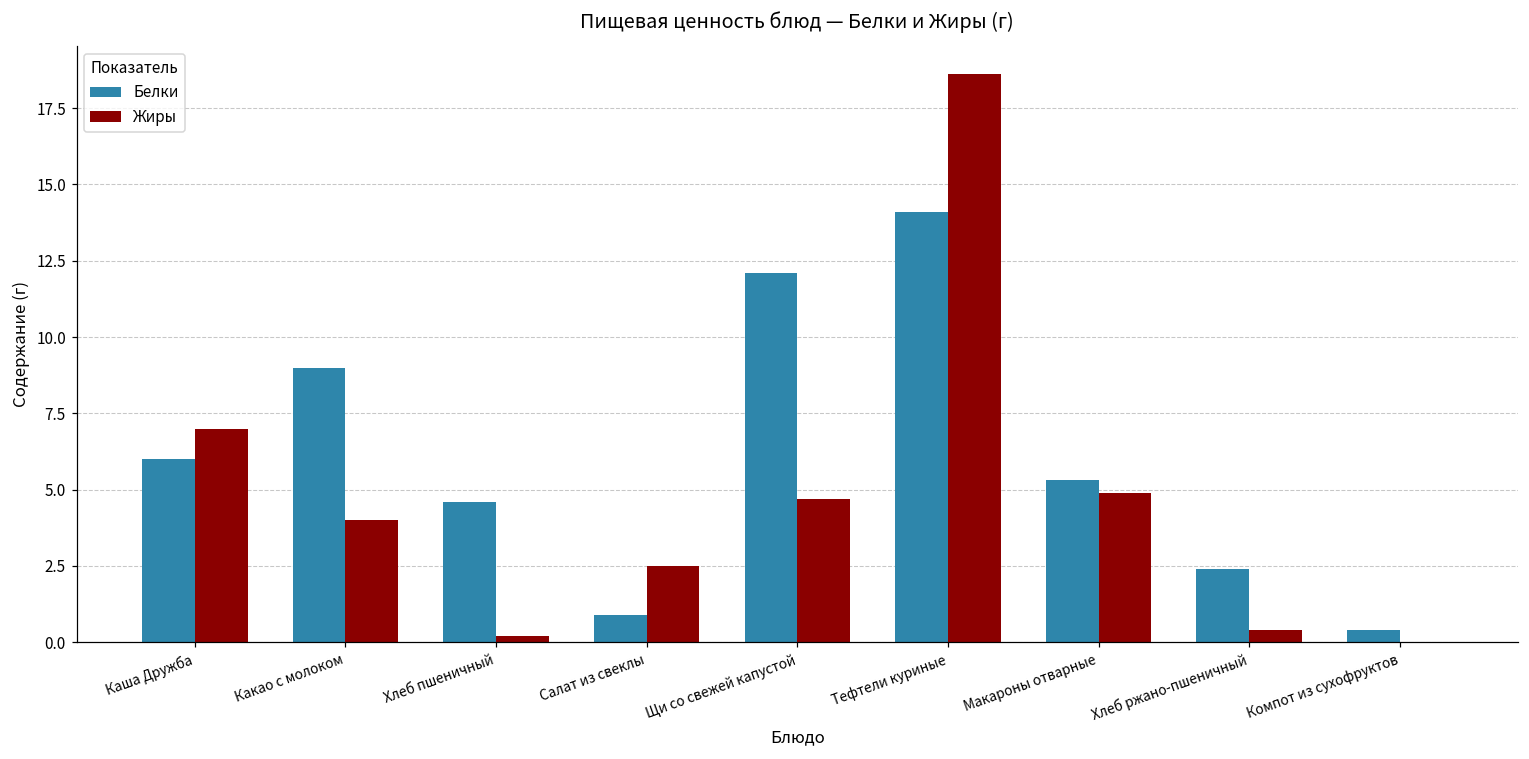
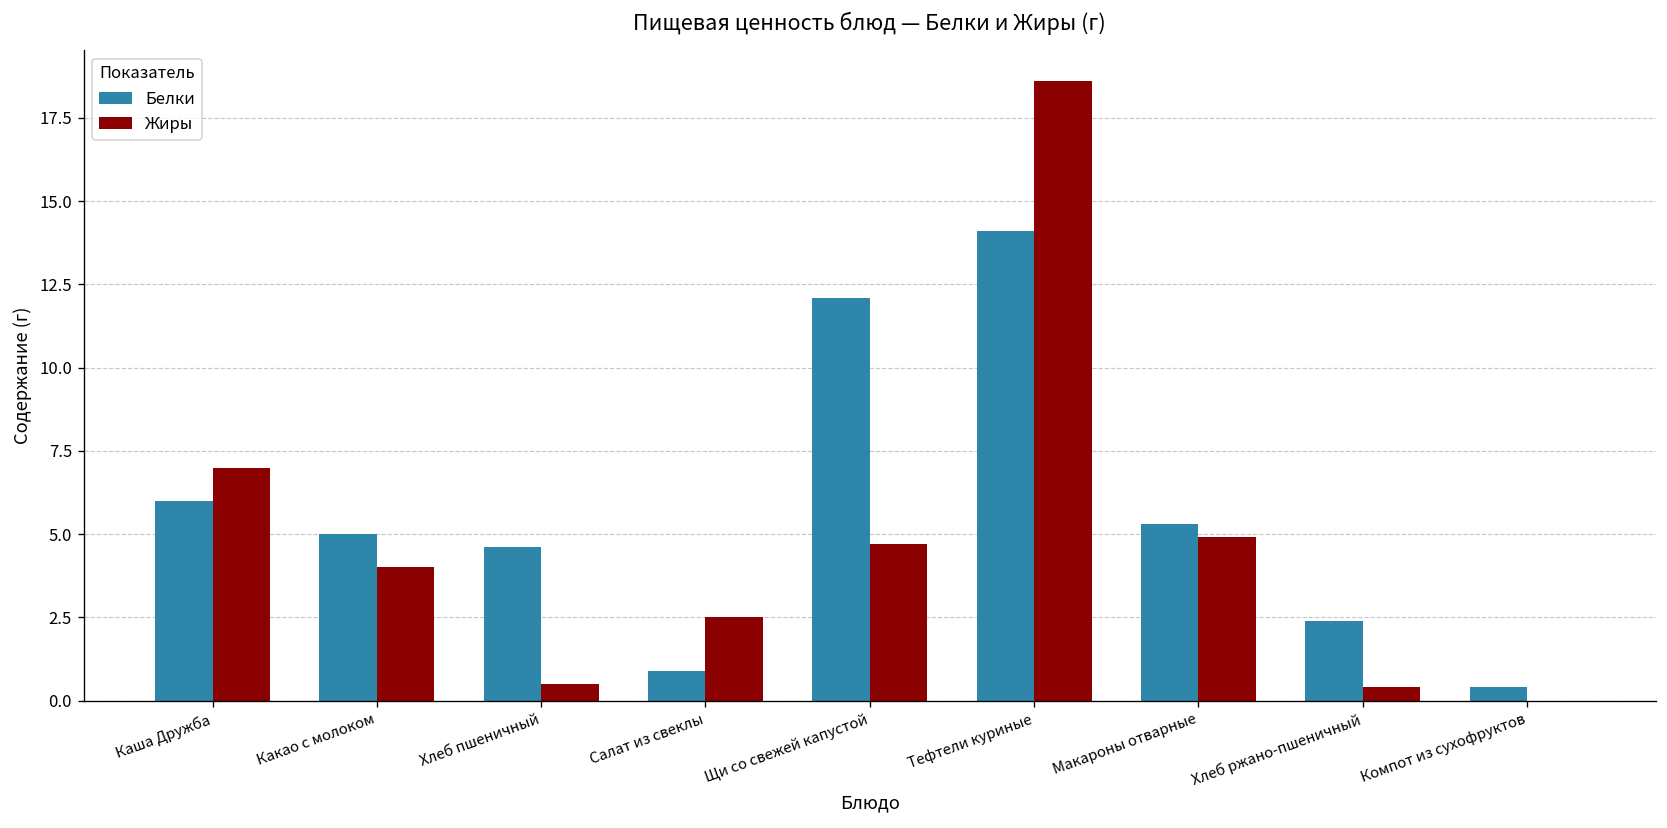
Белки, Какао с молоком: 9 -> 5
Жиры, Хлеб пшеничный: 0.2 -> 0.5
